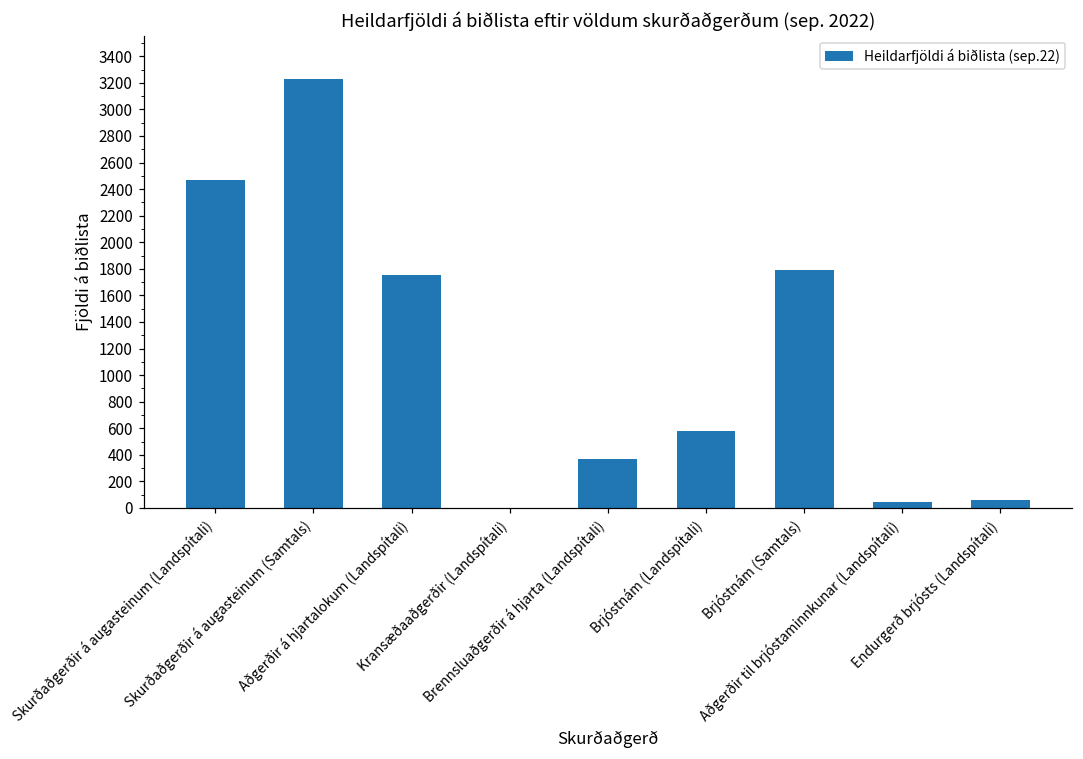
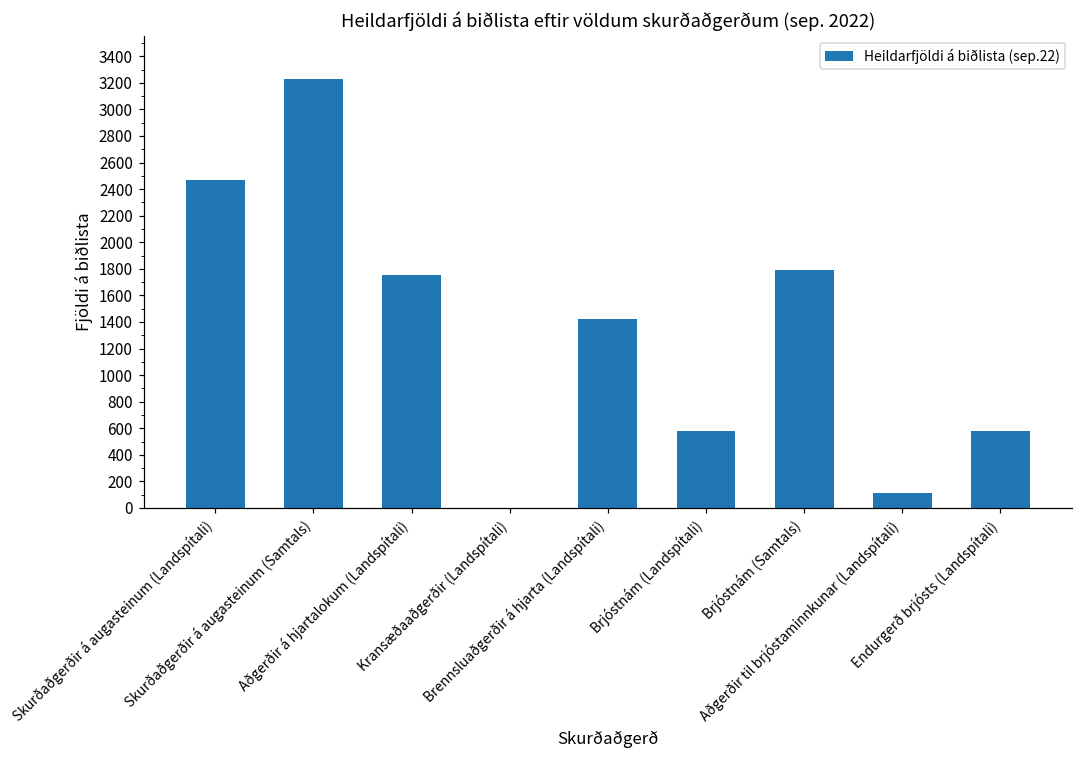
Brennsluaðgerðir á hjarta (Landspítali): 370 -> 1420
Aðgerðir til brjóstaminnkunar (Landspítali): 40 -> 110
Endurgerð brjósts (Landspítali): 60 -> 580
